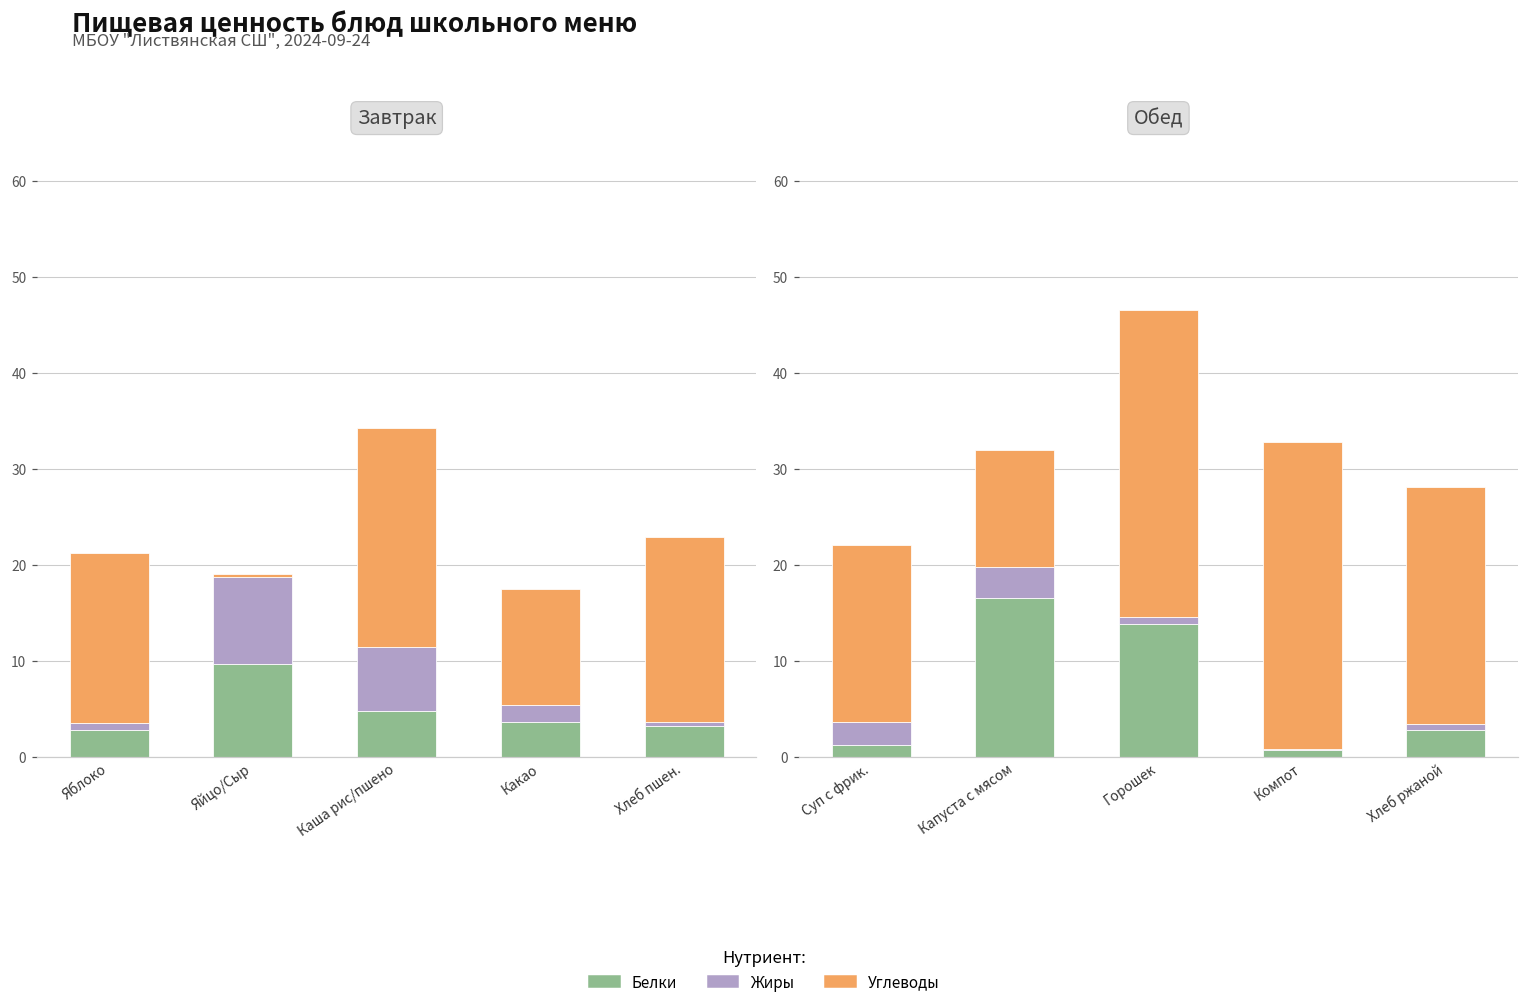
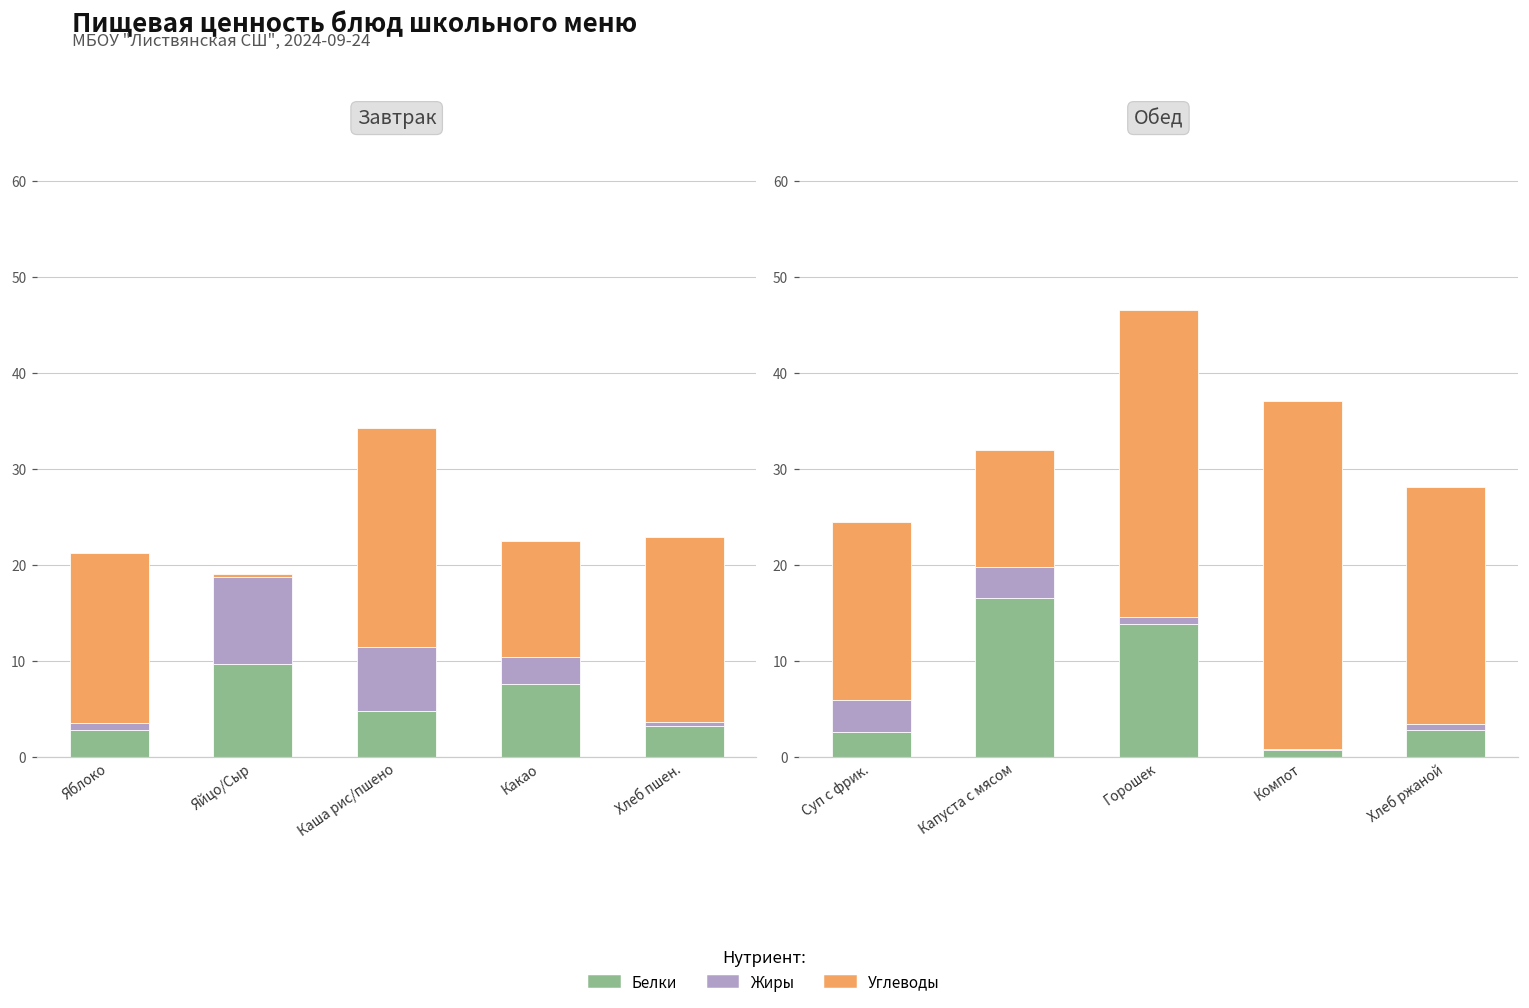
Завтрак, Белки, Какао: 4 -> 8
Завтрак, Жиры, Какао: 2 -> 3
Обед, Белки, Суп с фрик.: 1 -> 3
Обед, Жиры, Суп с фрик.: 2 -> 3
Обед, Углеводы, Компот: 32 -> 36
